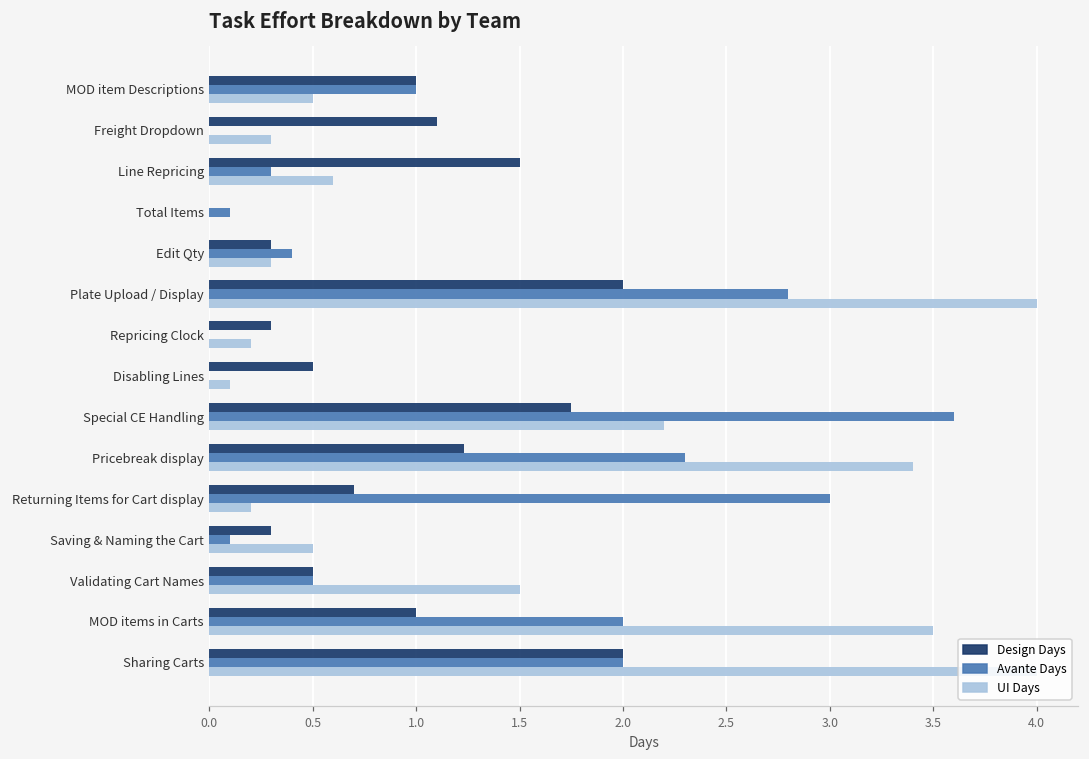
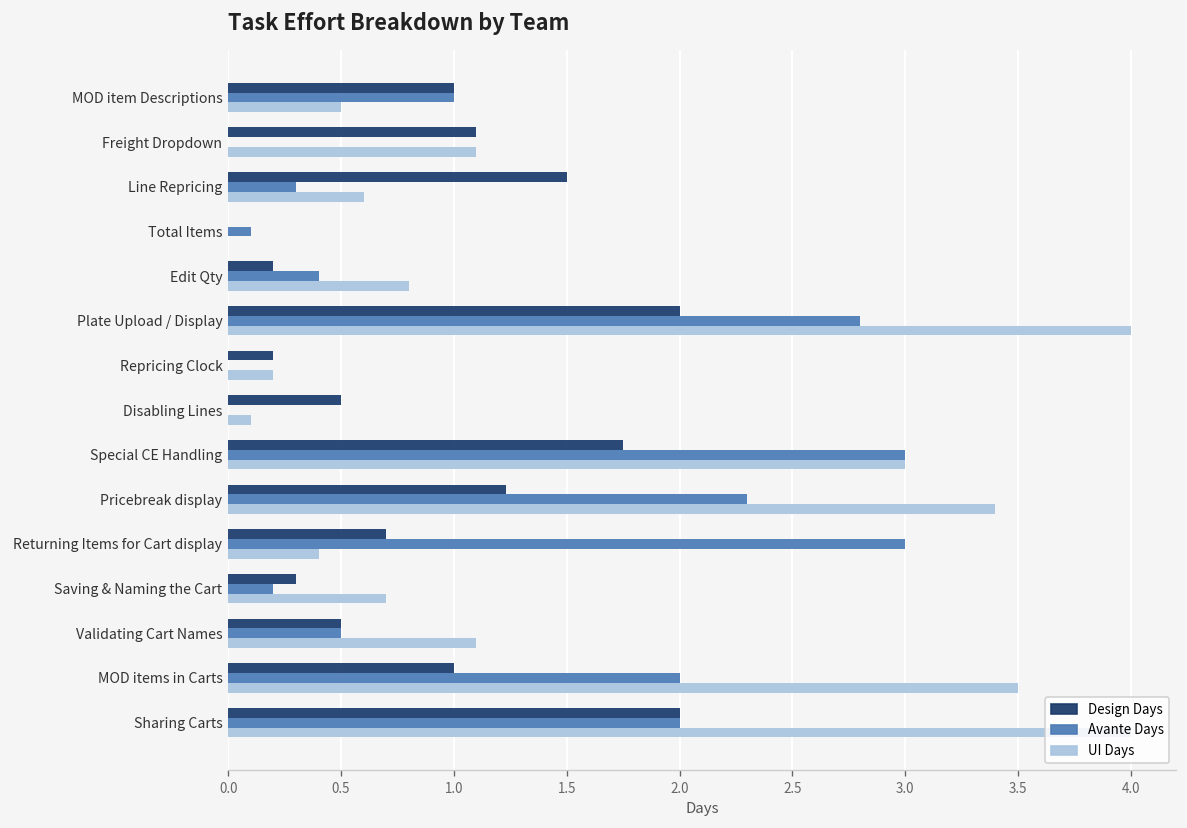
UI Days, Freight Dropdown: 0.3 -> 1.1
Design Days, Edit Qty: 0.3 -> 0.2
UI Days, Edit Qty: 0.3 -> 0.8
Design Days, Repricing Clock: 0.3 -> 0.2
Avante Days, Special CE Handling: 3.6 -> 3.0
UI Days, Special CE Handling: 2.2 -> 3.0
UI Days, Returning Items for Cart display: 0.2 -> 0.4
Avante Days, Saving & Naming the Cart: 0.1 -> 0.2
UI Days, Saving & Naming the Cart: 0.5 -> 0.7
UI Days, Validating Cart Names: 1.5 -> 1.1
